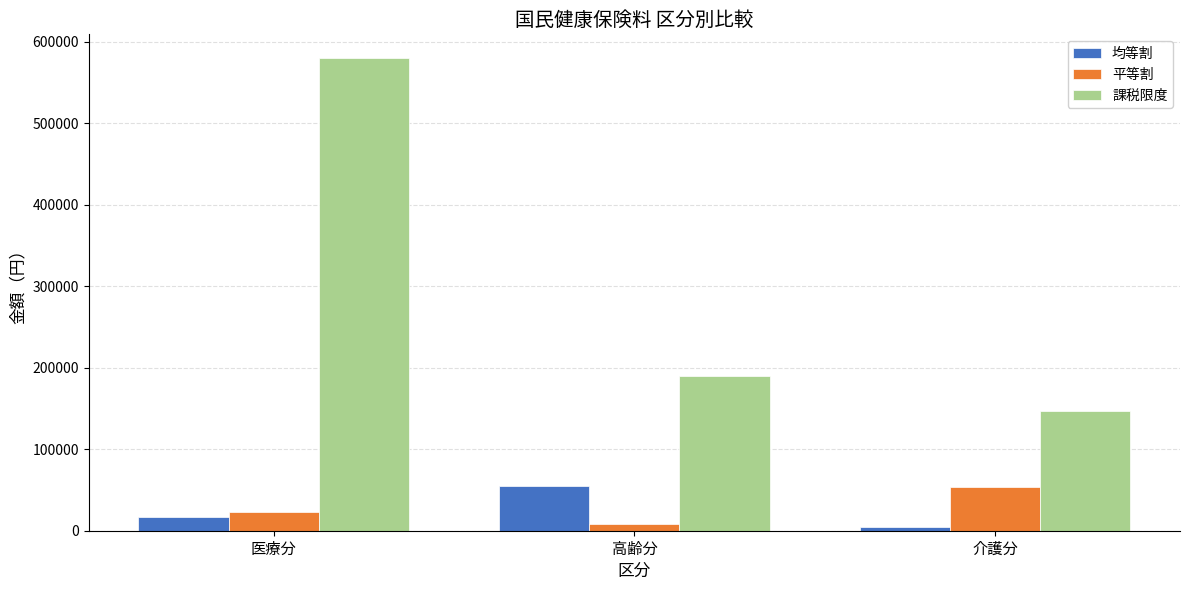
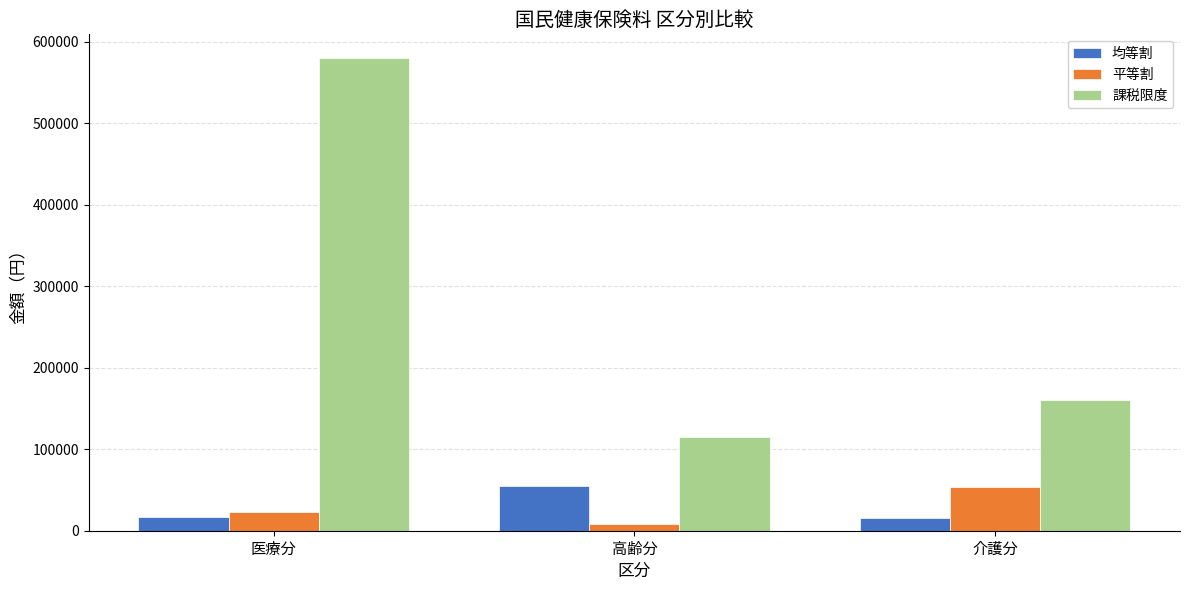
課税限度, 高齢分: 190000 -> 120000
均等割, 介護分: 0 -> 20000
課税限度, 介護分: 150000 -> 160000
